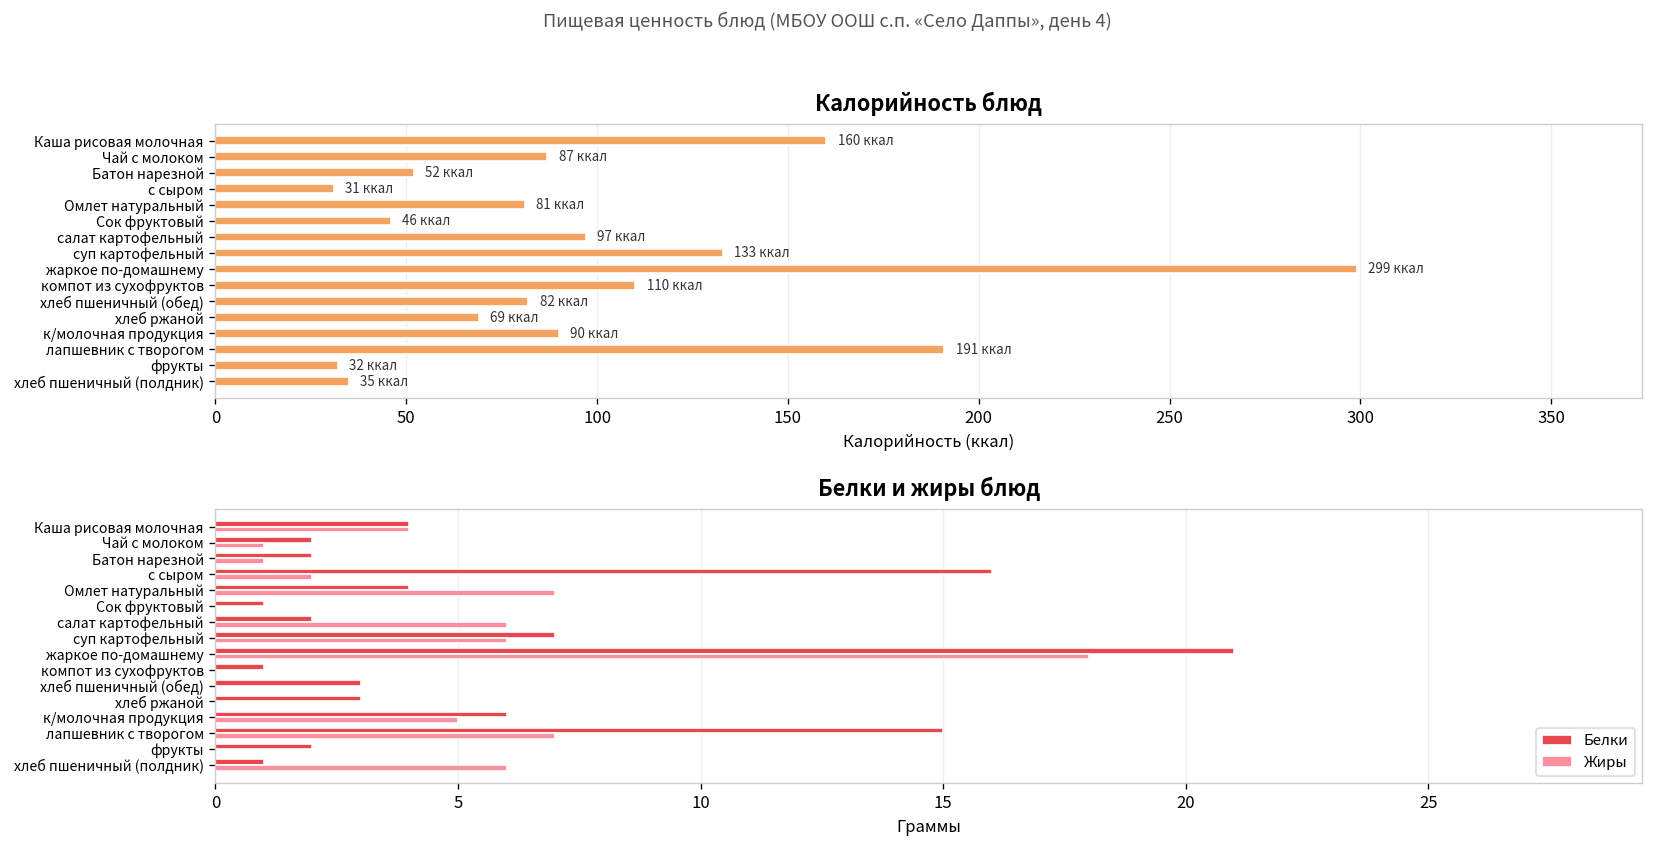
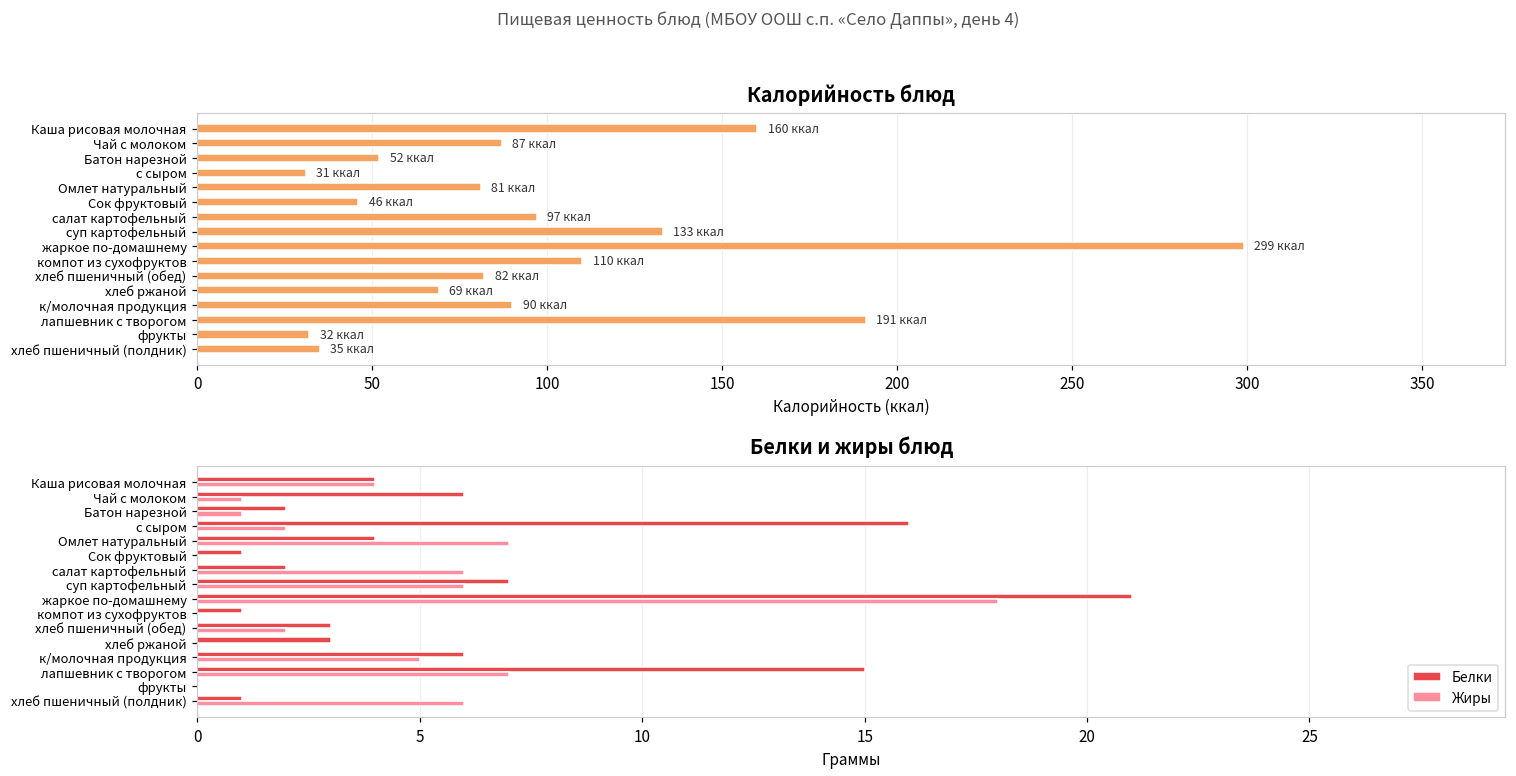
Белки и жиры блюд, Белки, Чай с молоком: 2 -> 6
Белки и жиры блюд, Жиры, хлеб пшеничный (обед): 0 -> 2
Белки и жиры блюд, Белки, фрукты: 2 -> 0
